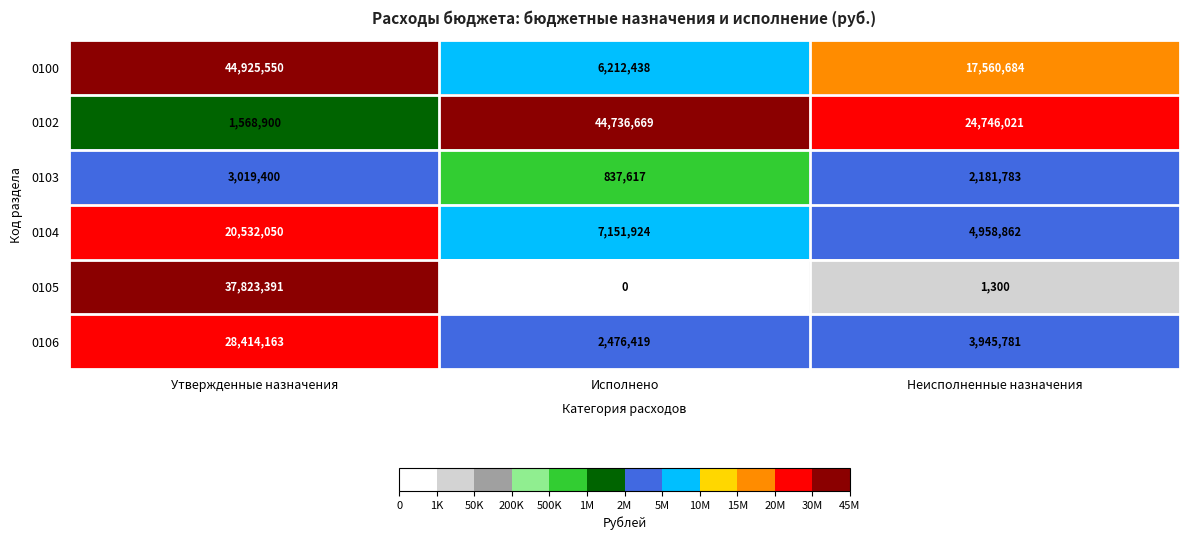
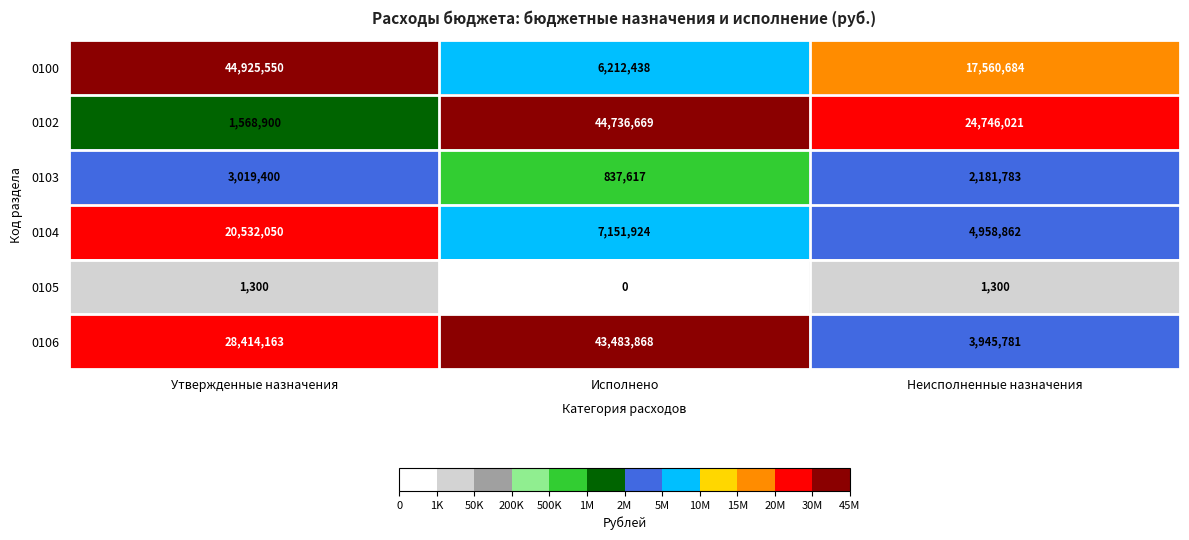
0105, Утвержденные назначения: 37,823,391 -> 1,300
0106, Исполнено: 2,476,419 -> 43,483,868
